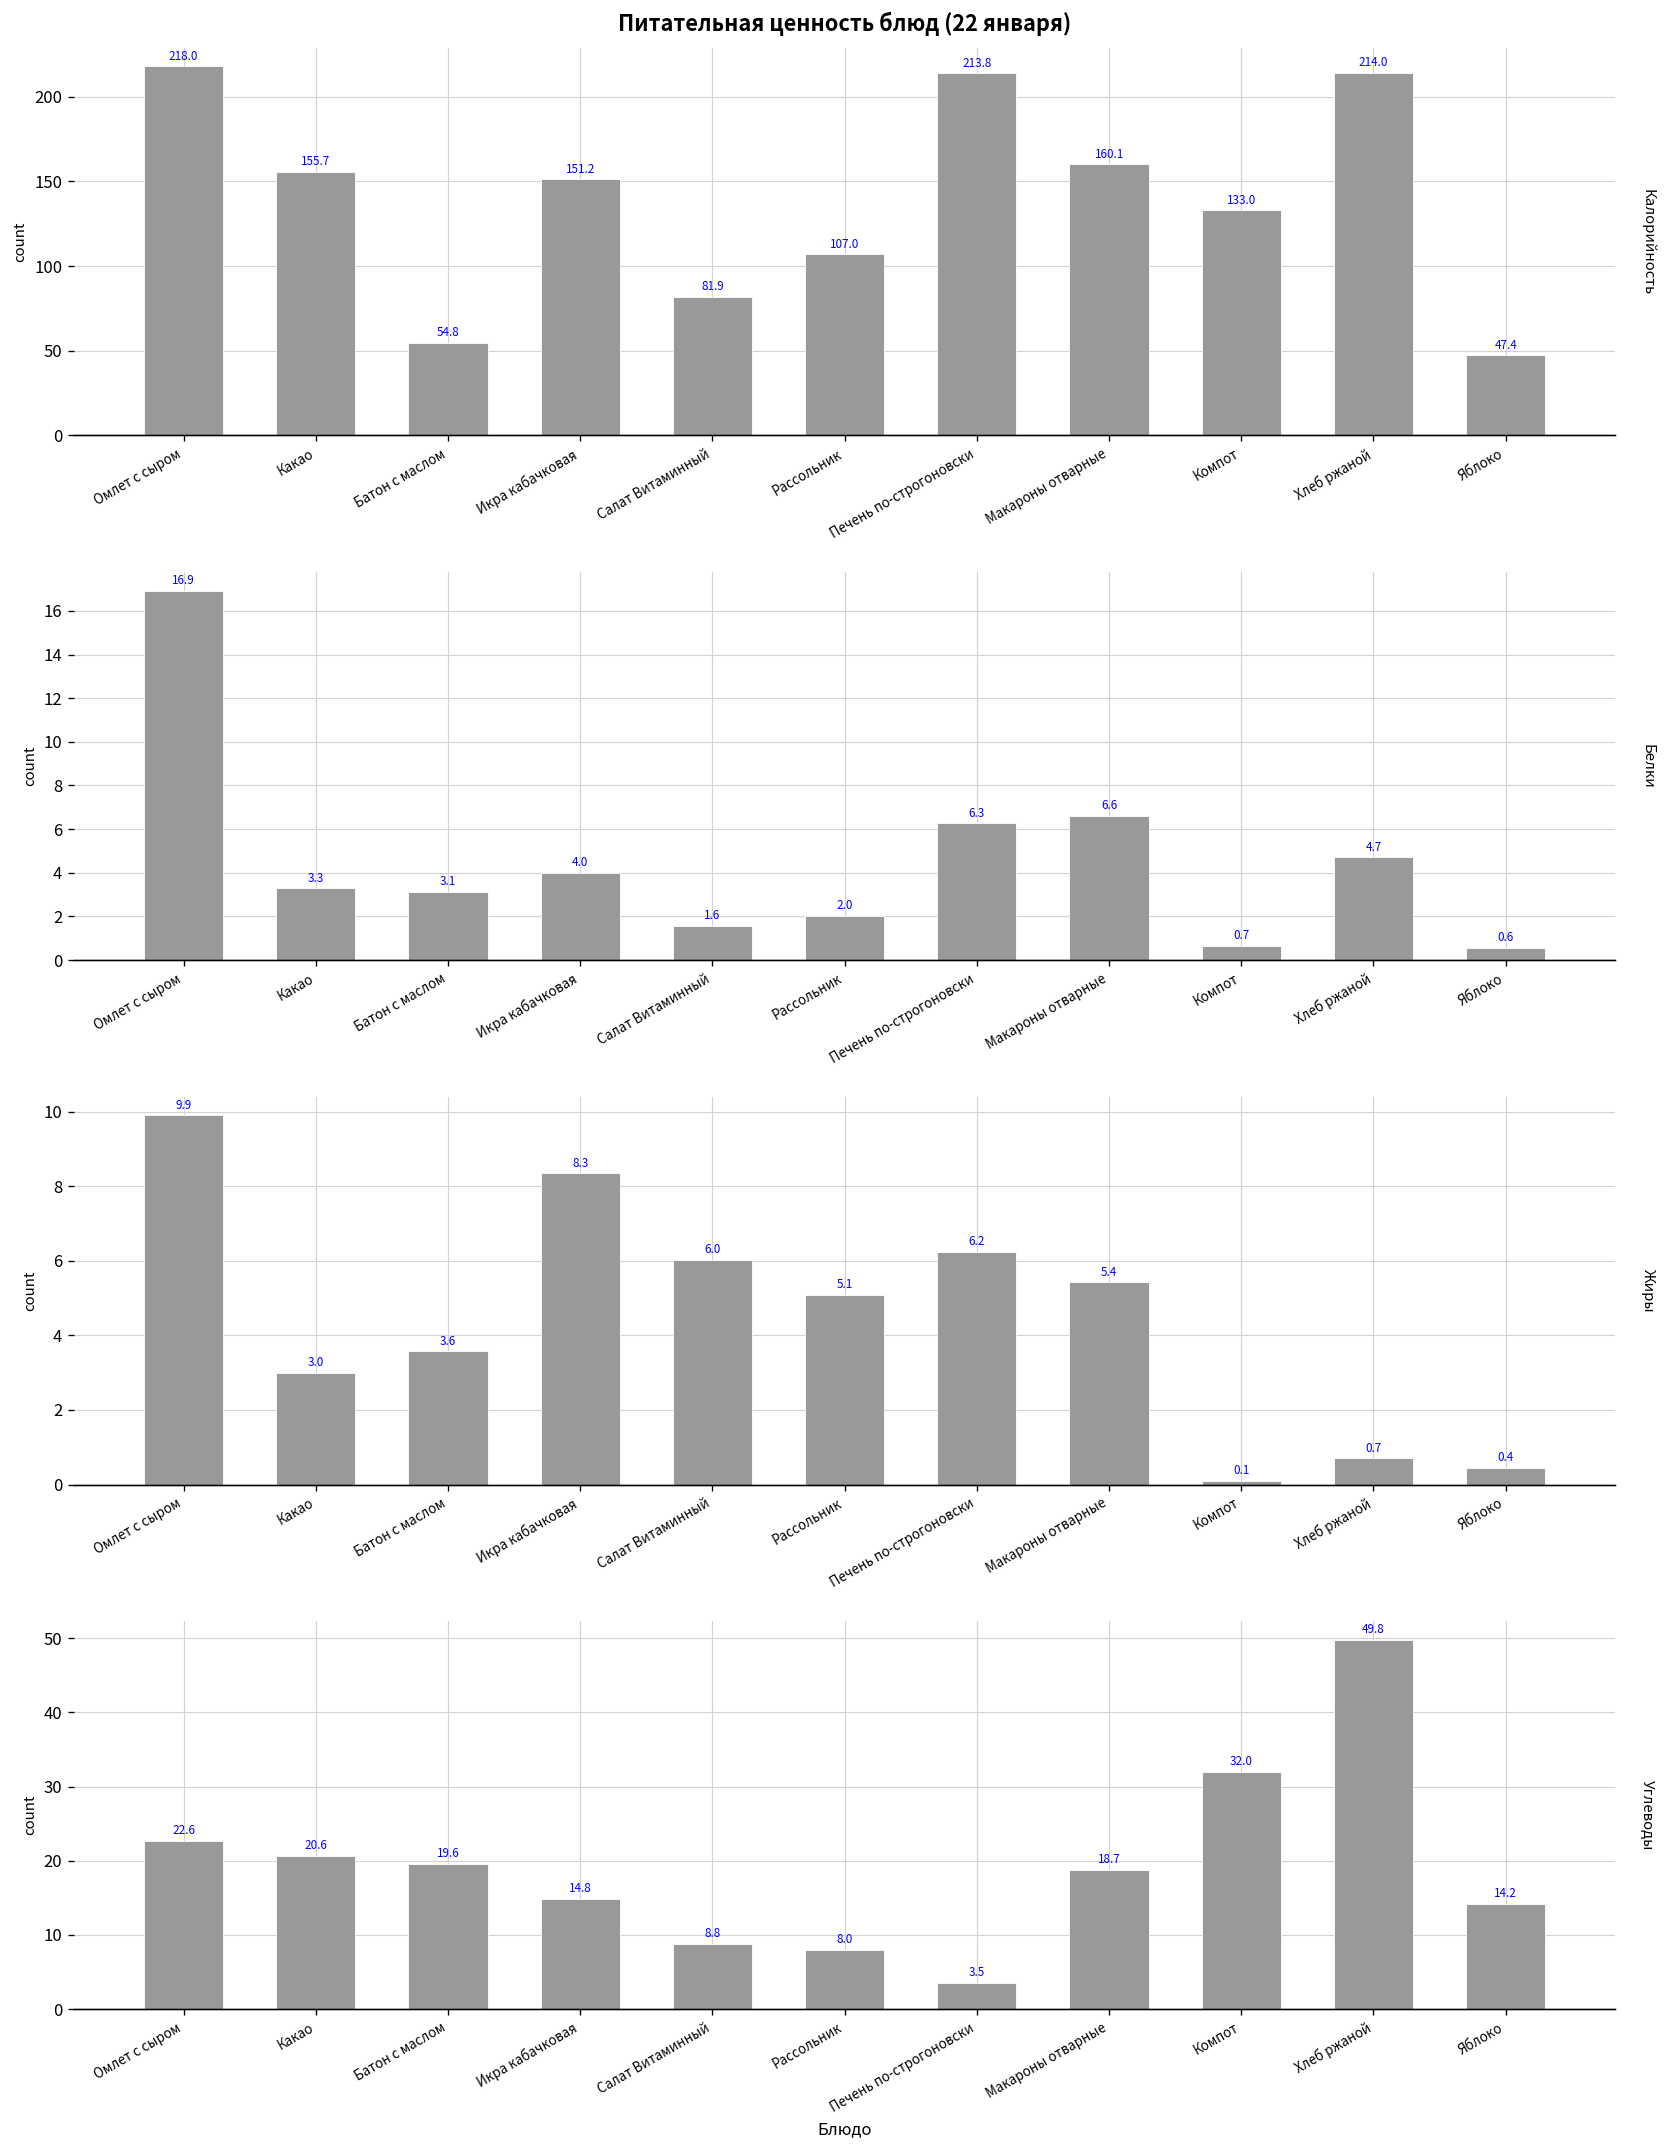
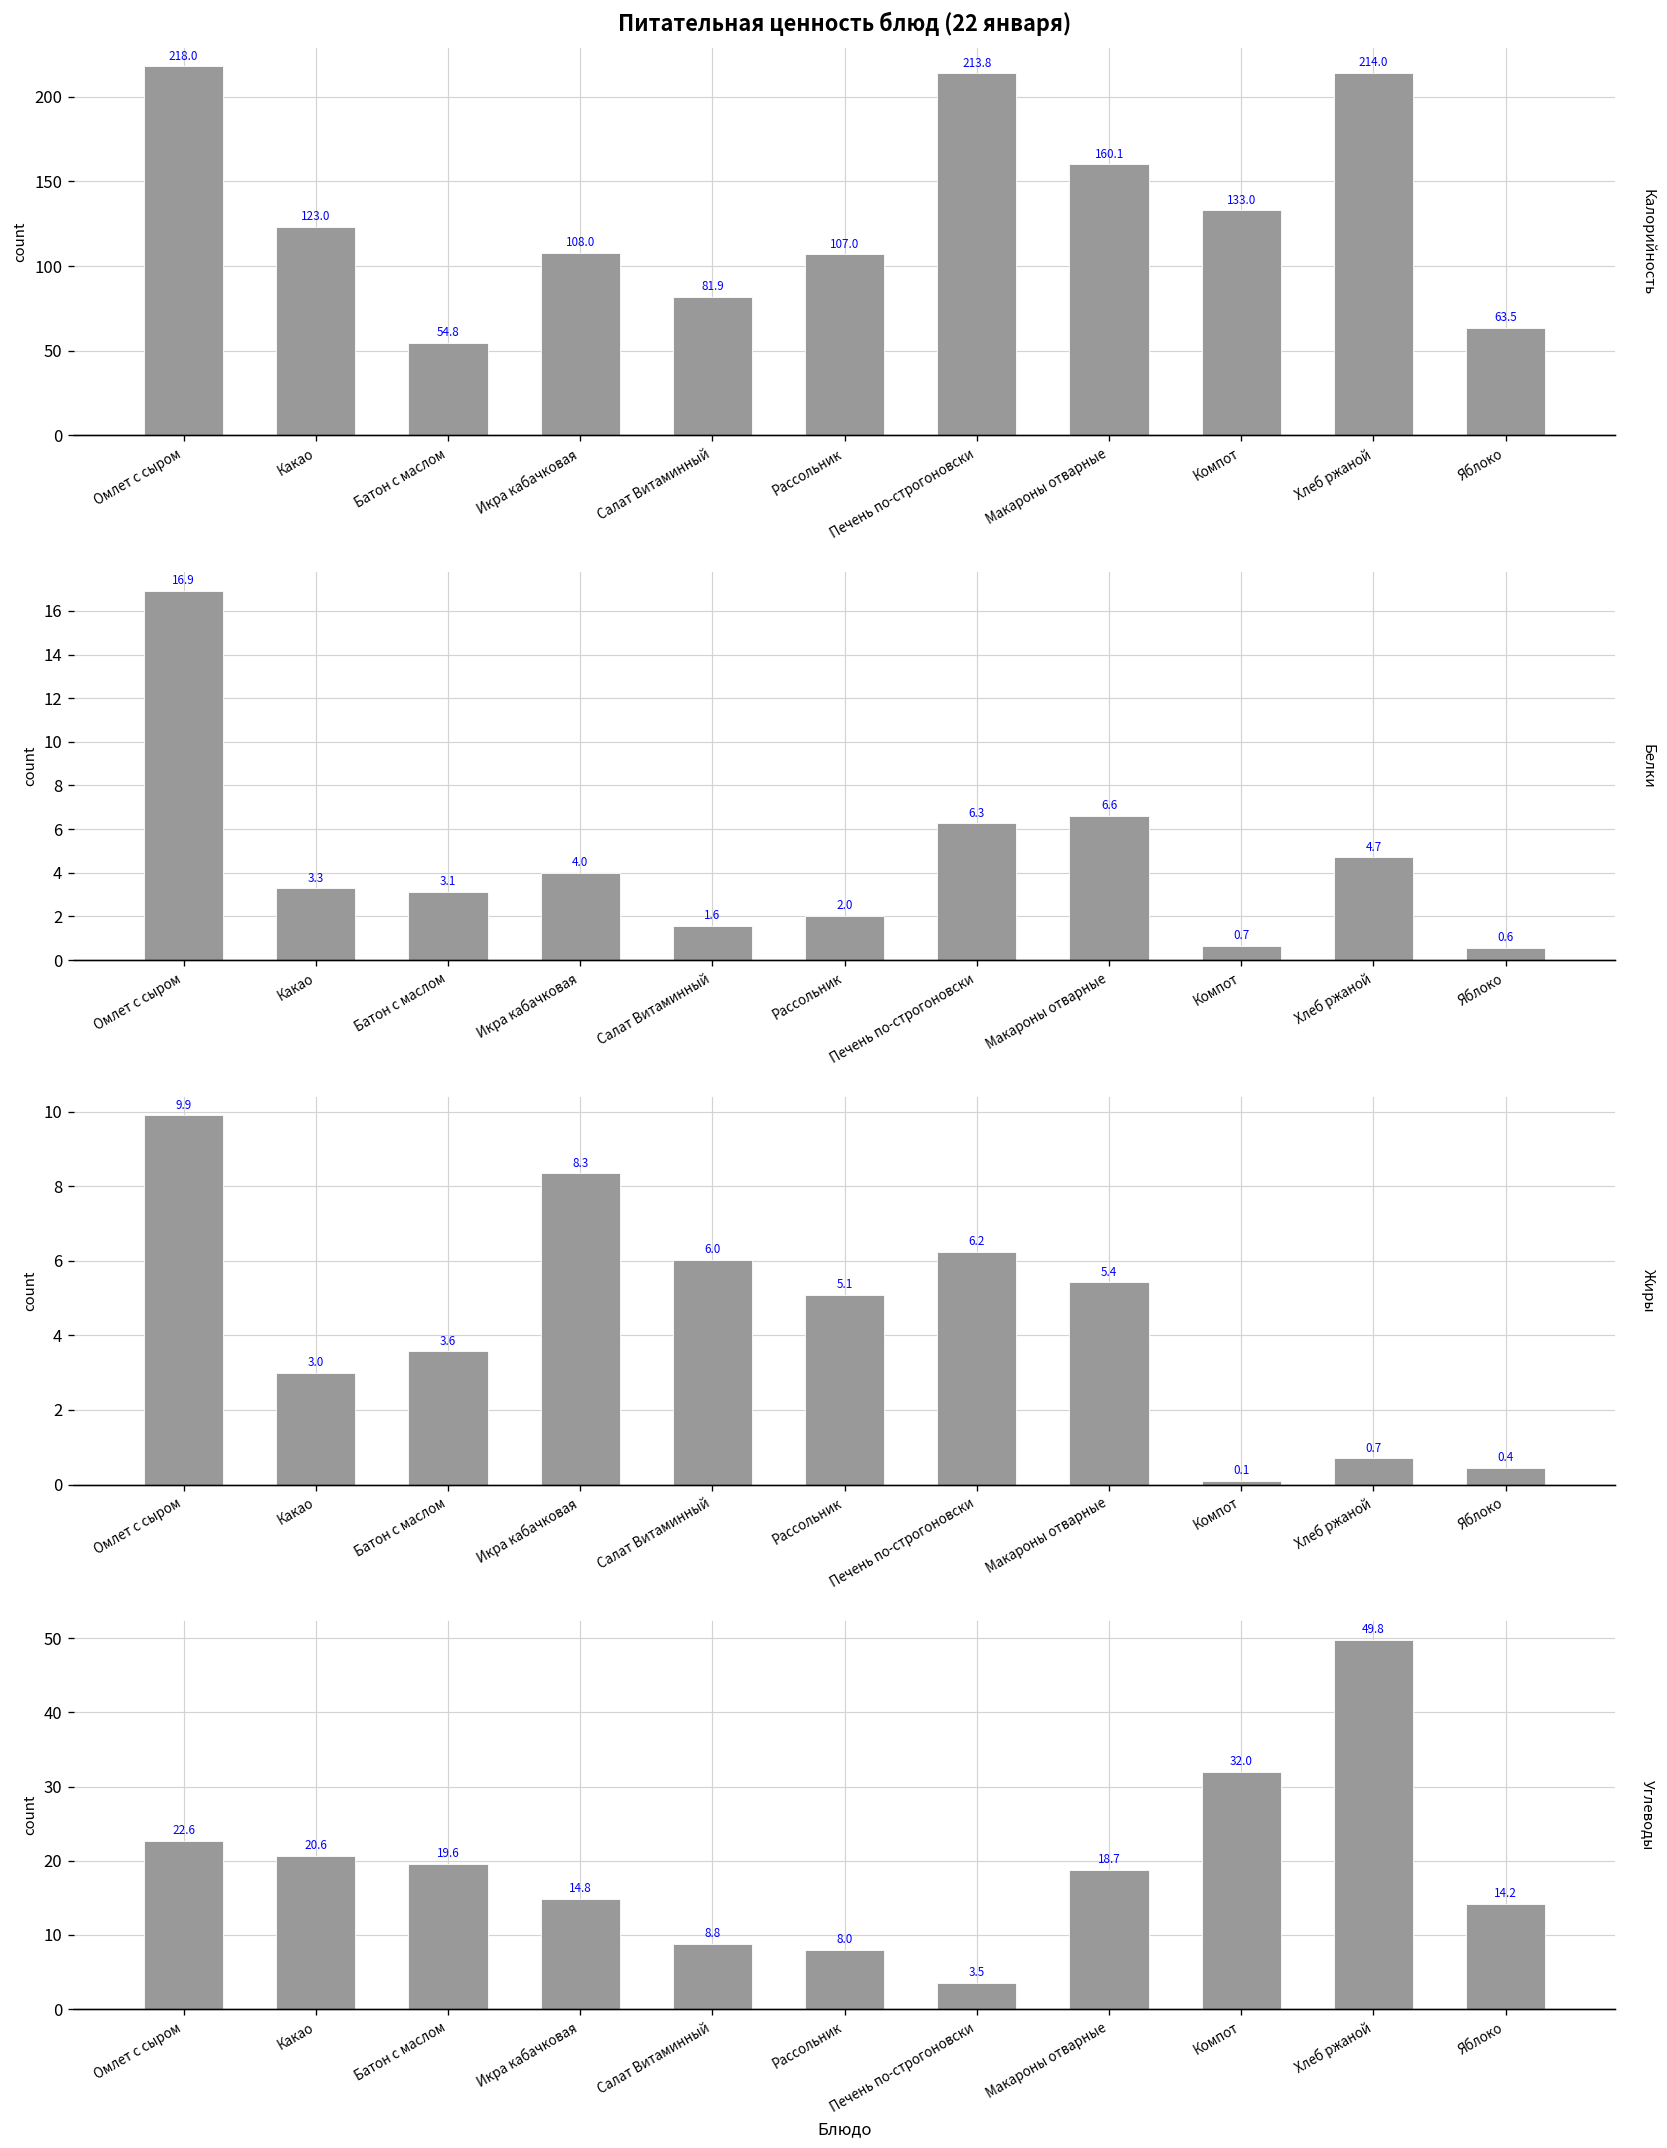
Питательная ценность блюд (22 января), Какао: 155.7 -> 123.0
Питательная ценность блюд (22 января), Икра кабачковая: 151.2 -> 108.0
Питательная ценность блюд (22 января), Яблоко: 47.4 -> 63.5
